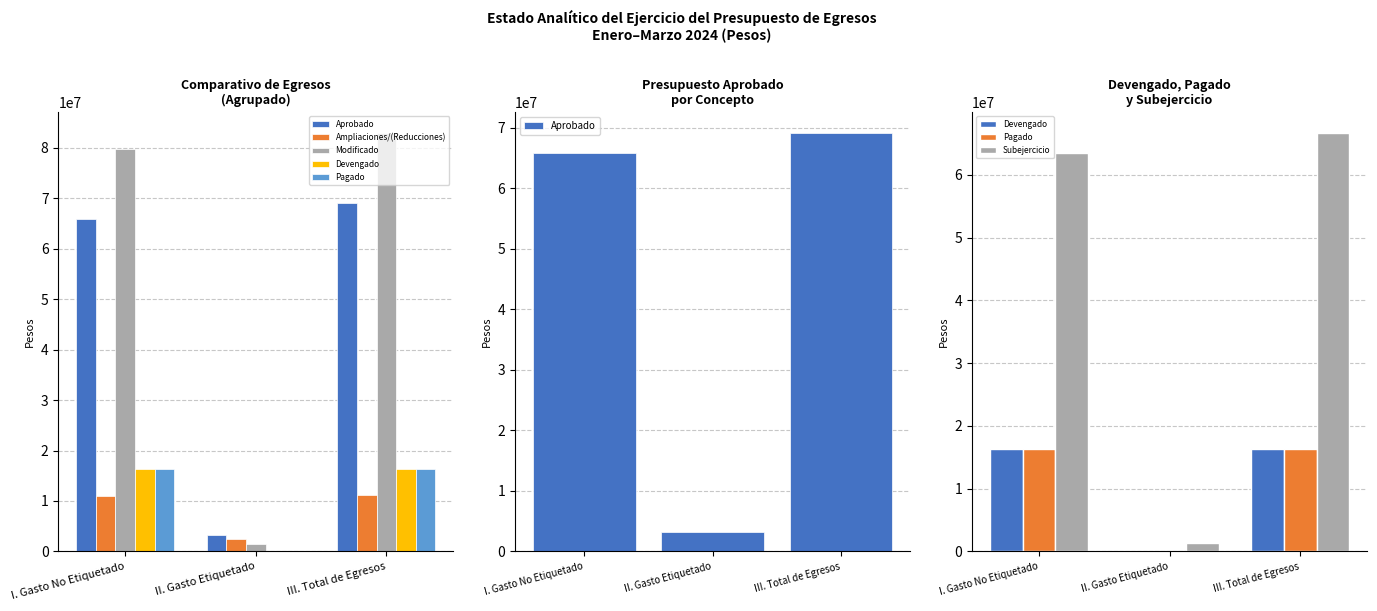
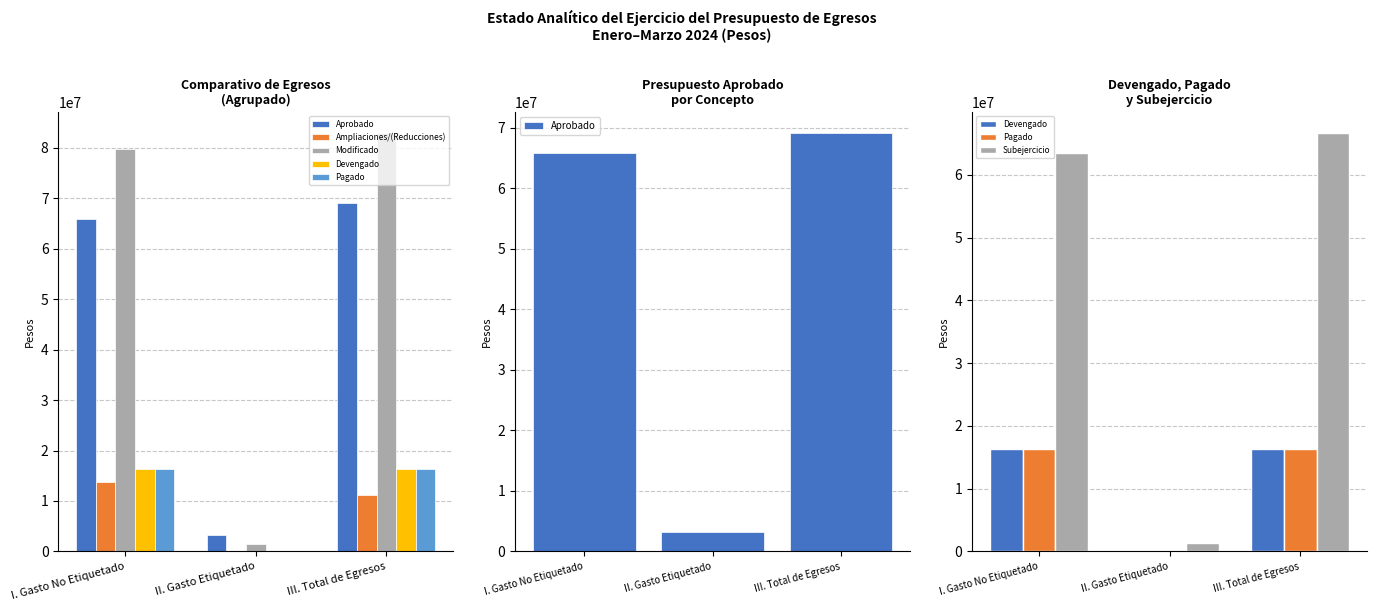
Comparativo de Egresos (Agrupado), Ampliaciones/(Reducciones), I. Gasto No Etiquetado: 11000000 -> 14000000
Comparativo de Egresos (Agrupado), Ampliaciones/(Reducciones), II. Gasto Etiquetado: 3000000 -> 0
